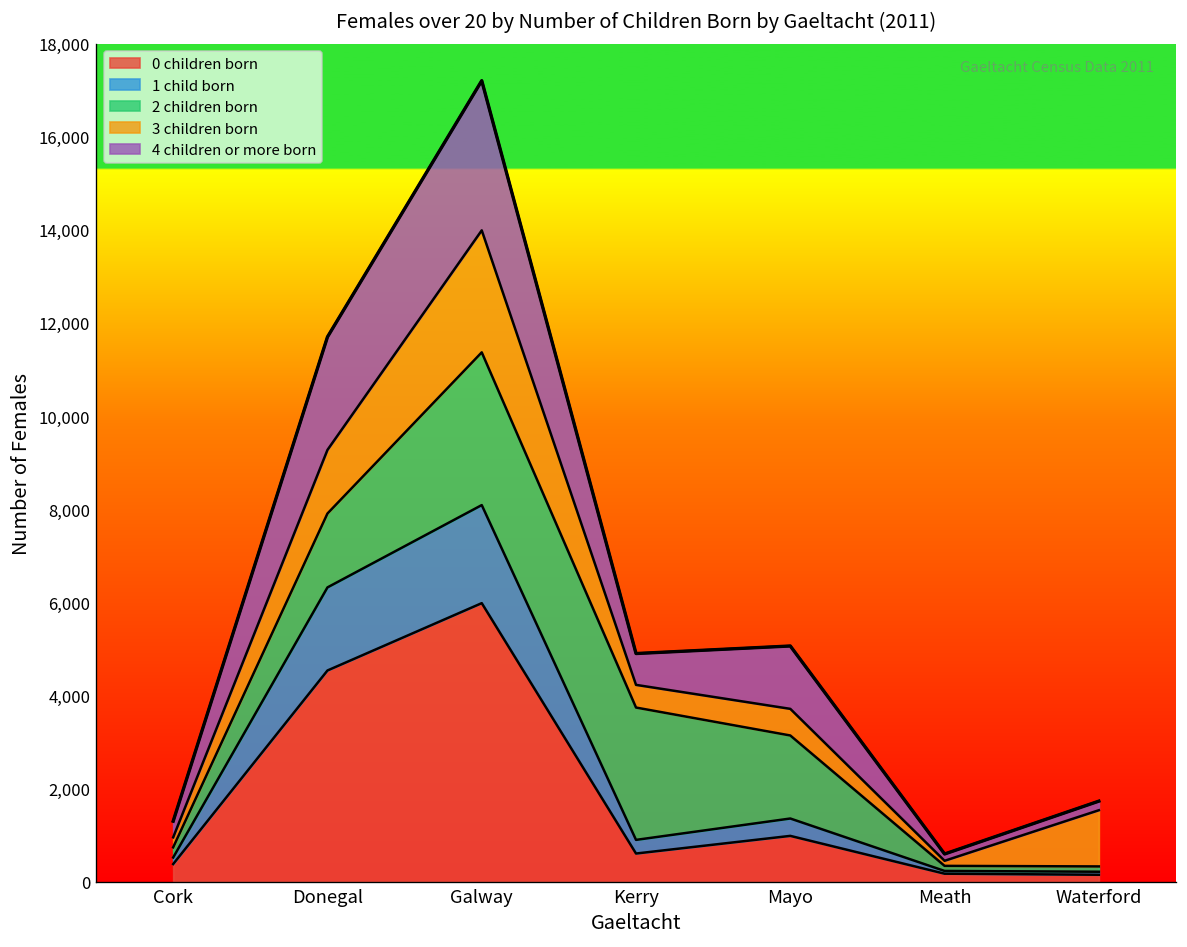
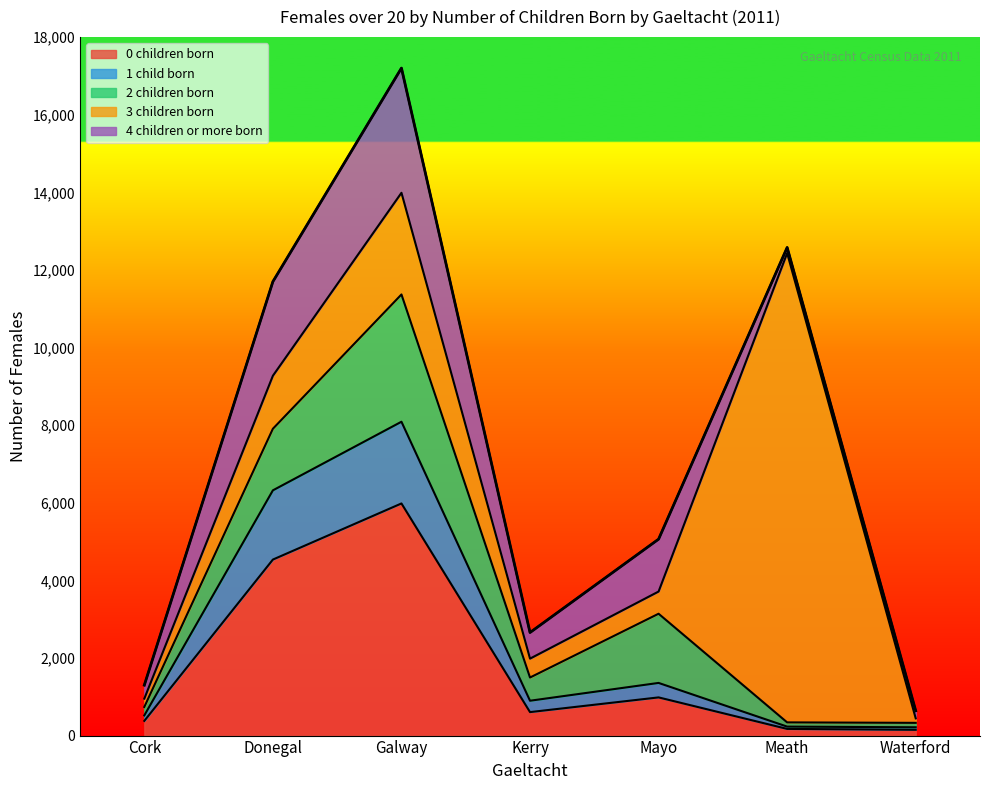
2 children born, Kerry: 2,800 -> 600
3 children born, Meath: 100 -> 12,100
3 children born, Waterford: 1,200 -> 100
